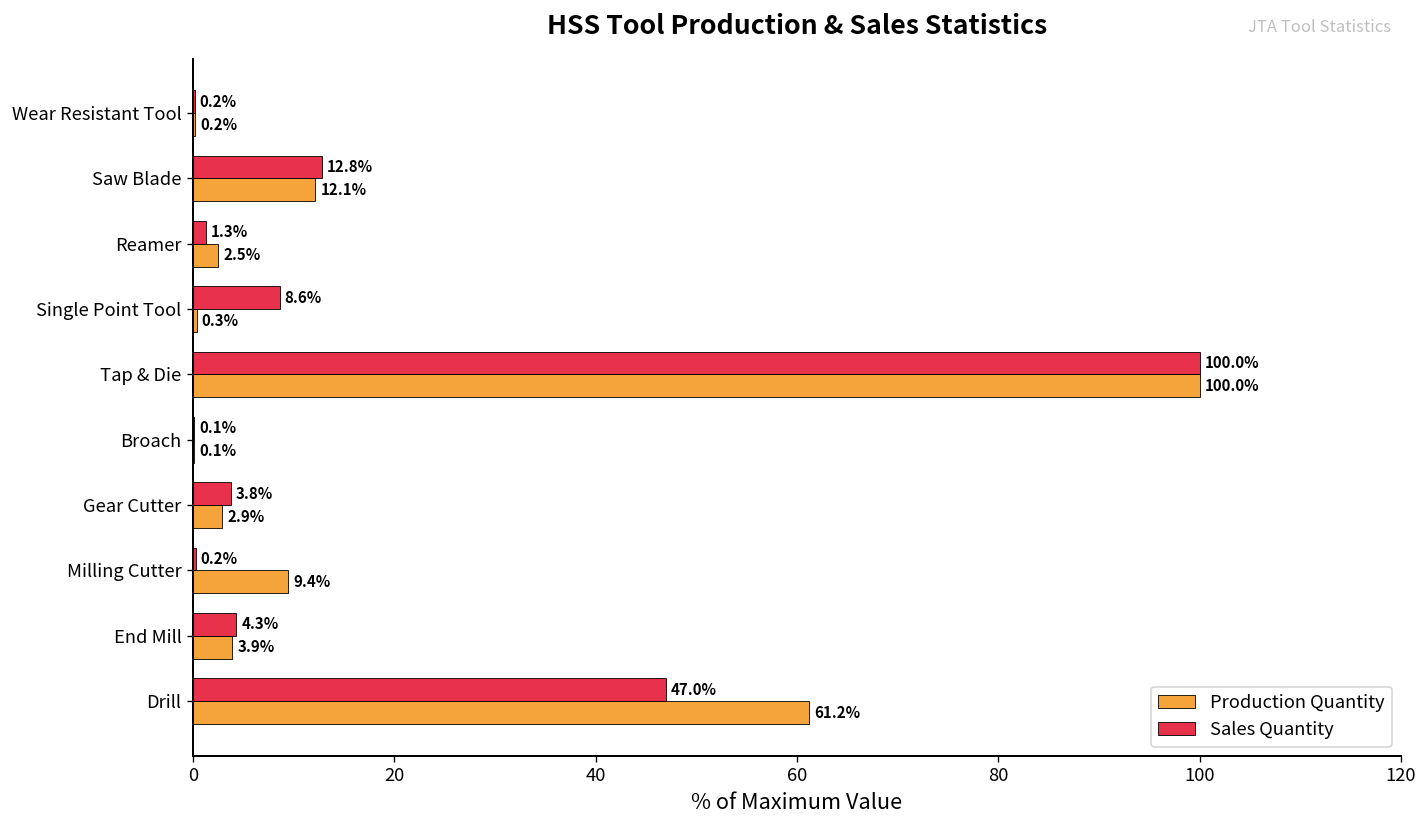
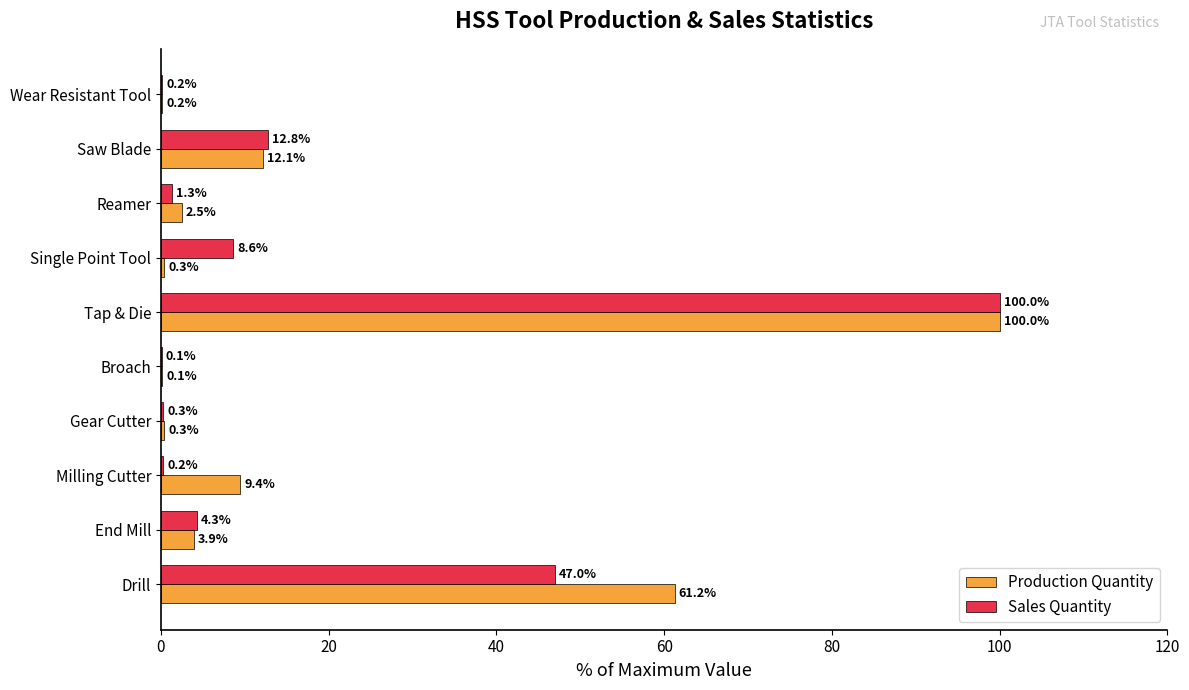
Sales Quantity, Gear Cutter: 3.8% -> 0.3%
Production Quantity, Gear Cutter: 2.9% -> 0.3%
